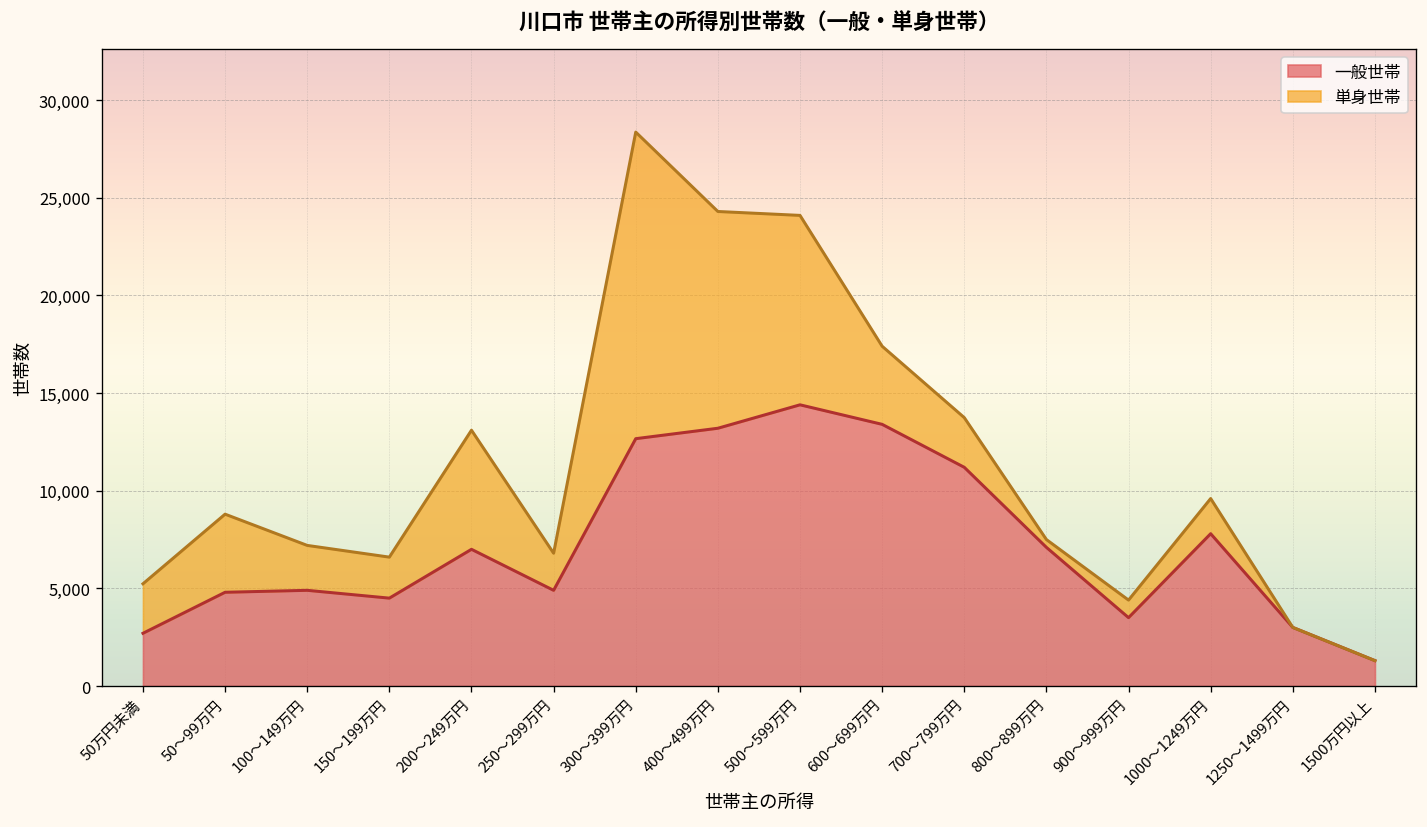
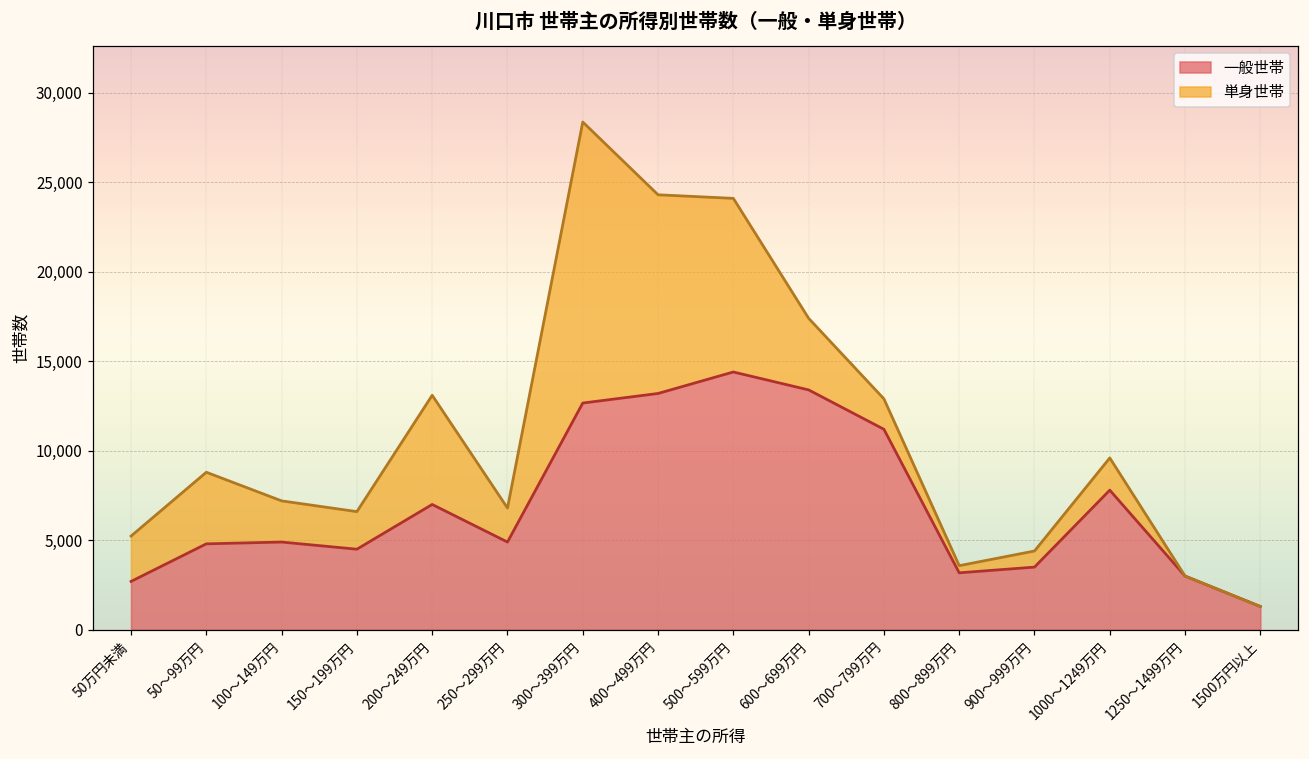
単身世帯, 700～799万円: 2,500 -> 1,700
一般世帯, 800～899万円: 7,100 -> 3,200
